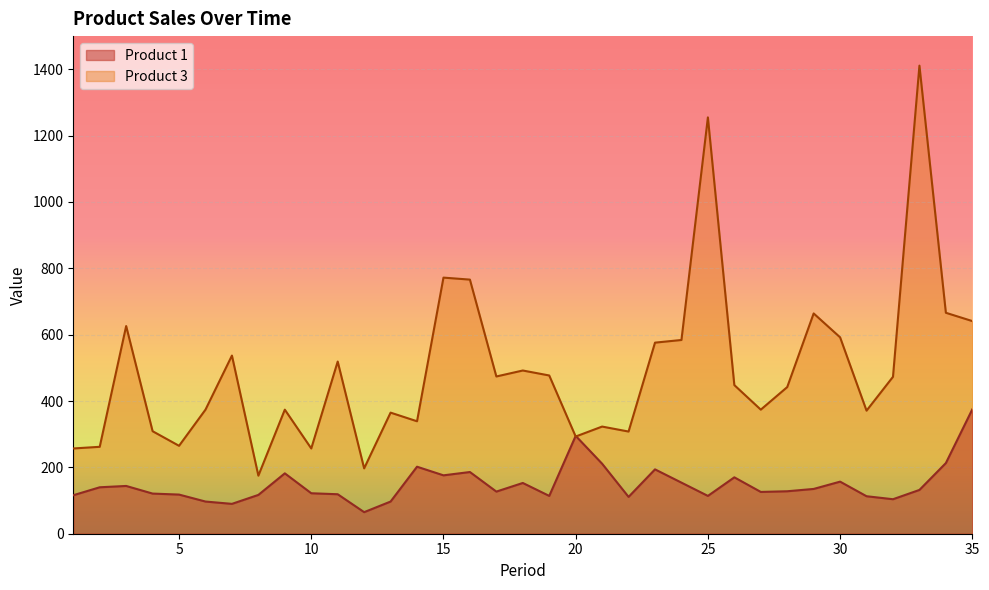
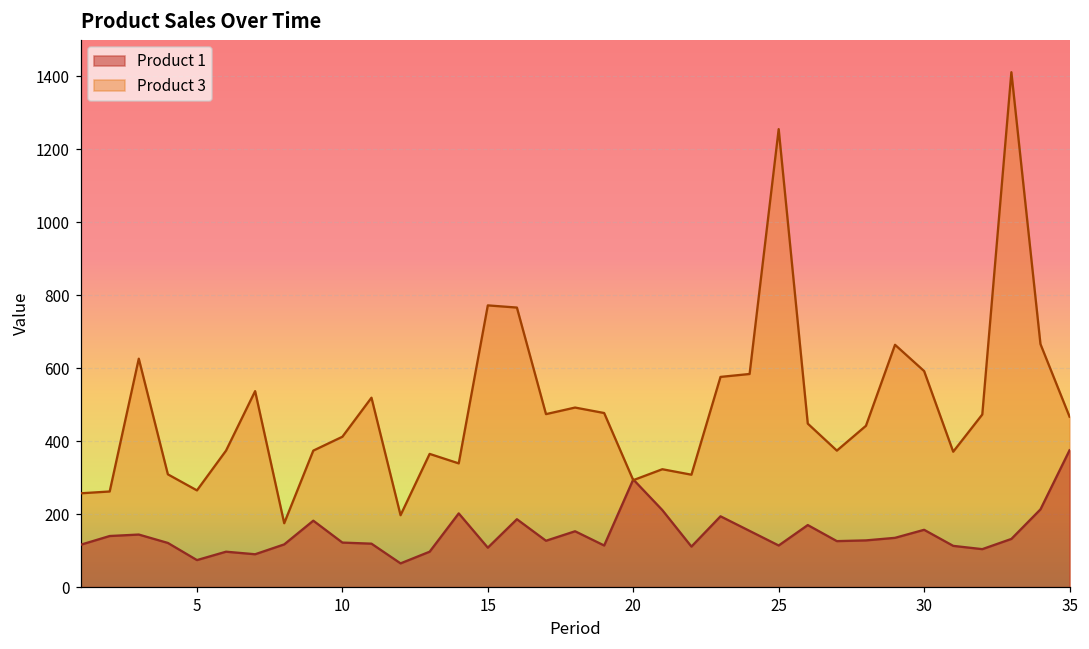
Product 1, 5: 120 -> 70
Product 3, 10: 260 -> 410
Product 1, 15: 180 -> 110
Product 3, 35: 640 -> 470
